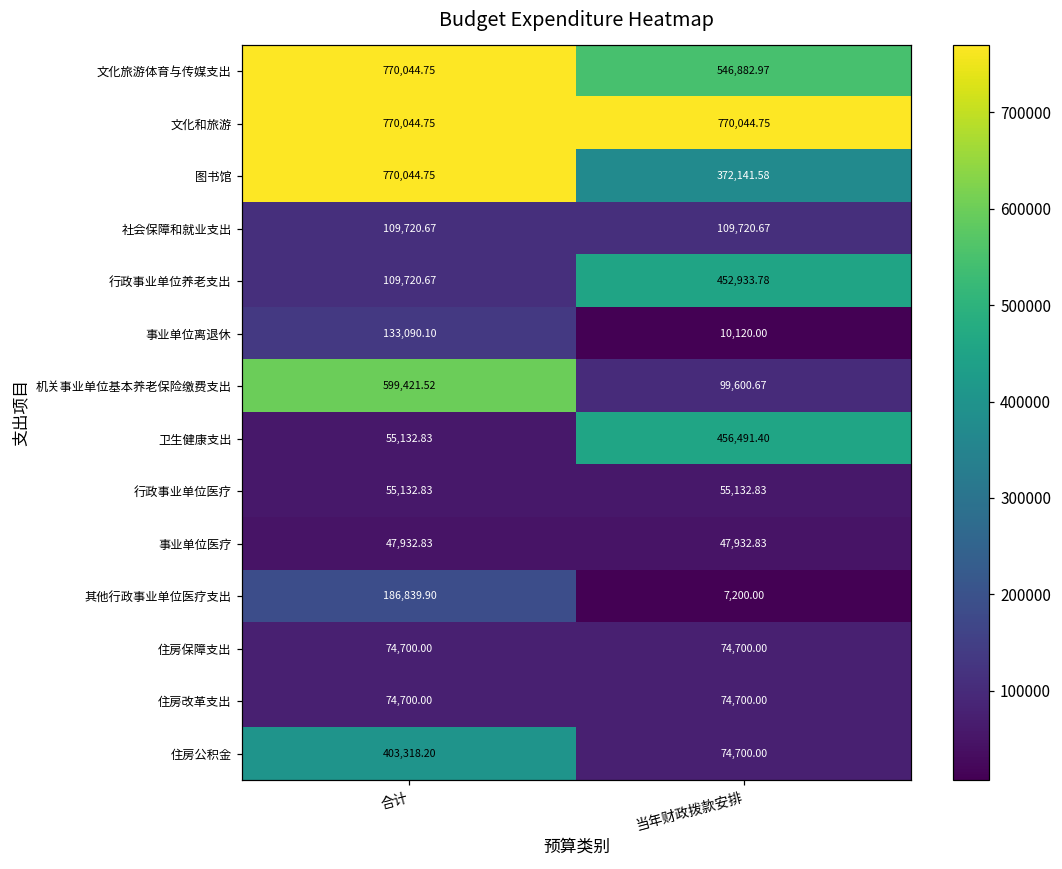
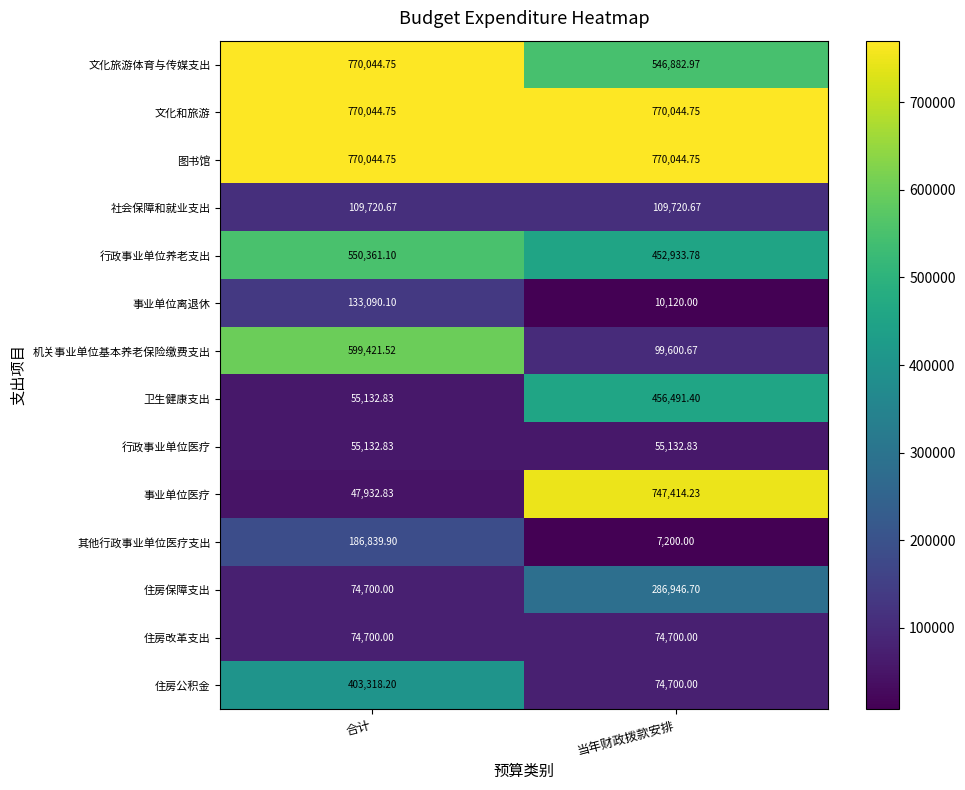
图书馆, 当年财政拨款安排: 372,141.58 -> 770,044.75
行政事业单位养老支出, 合计: 109,720.67 -> 550,361.10
事业单位医疗, 当年财政拨款安排: 47,932.83 -> 747,414.23
住房保障支出, 当年财政拨款安排: 74,700.00 -> 286,946.70
